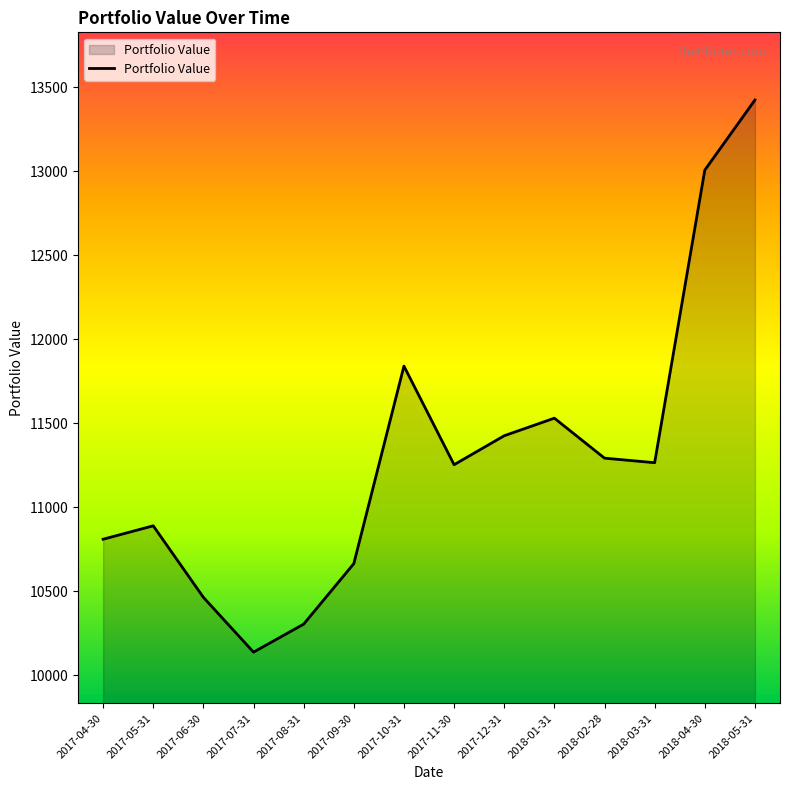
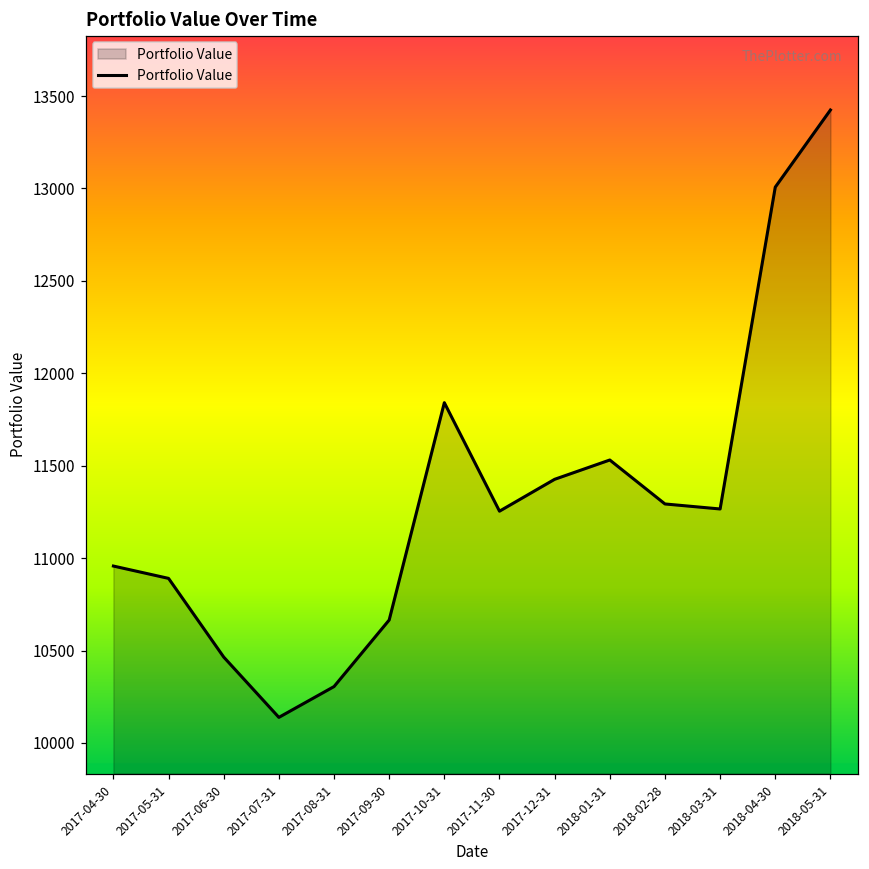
2017-04-30: 10810 -> 10960
